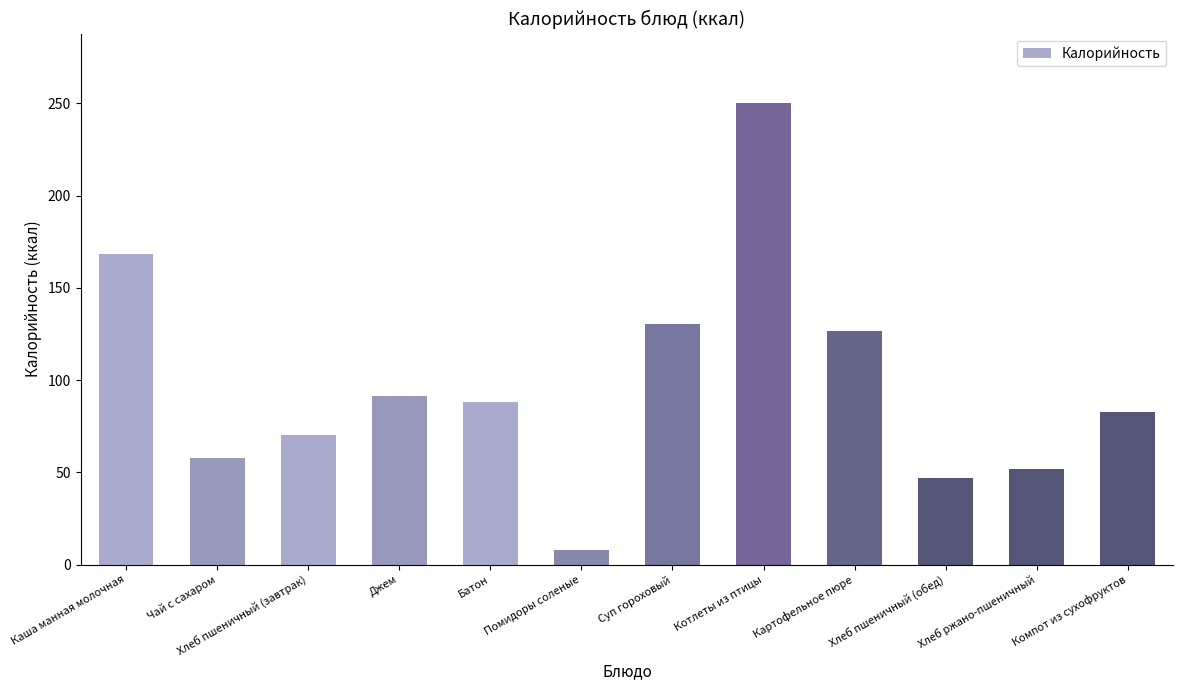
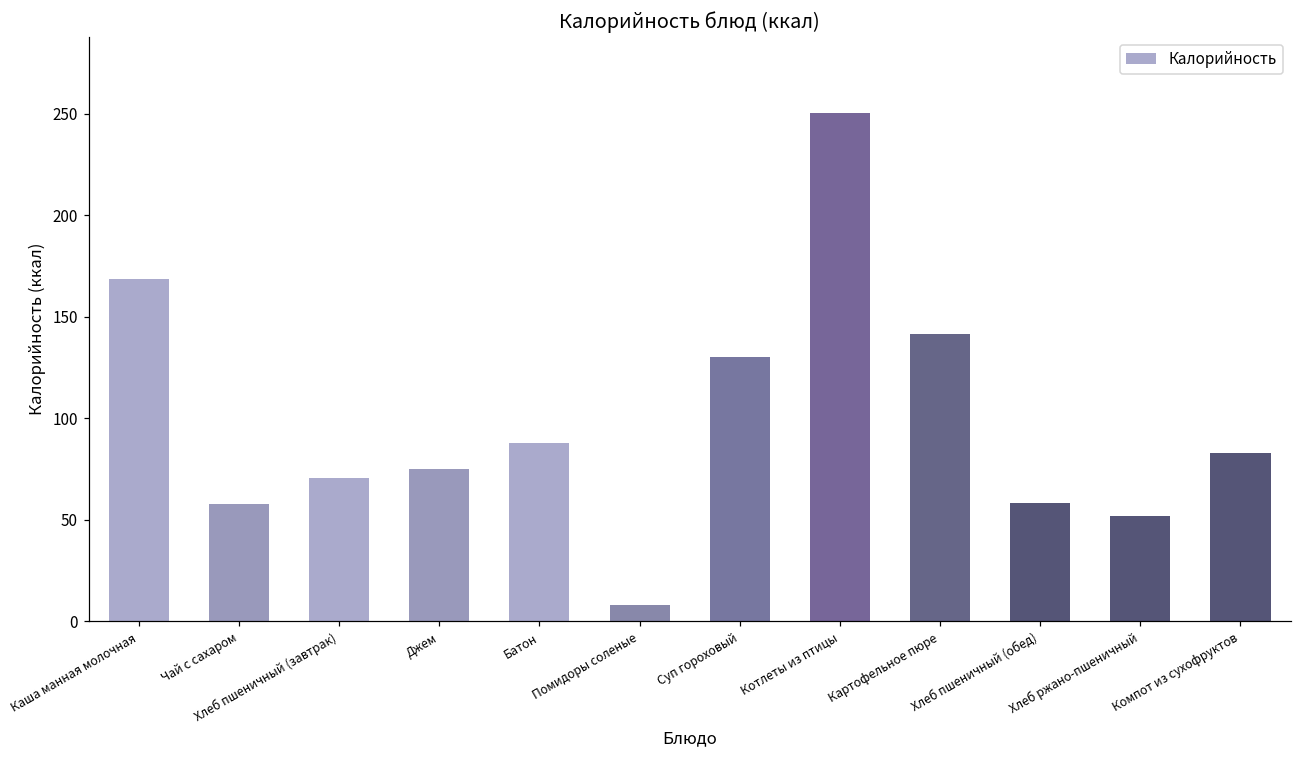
Джем: 92 -> 75
Картофельное пюре: 127 -> 142
Хлеб пшеничный (обед): 47 -> 58
